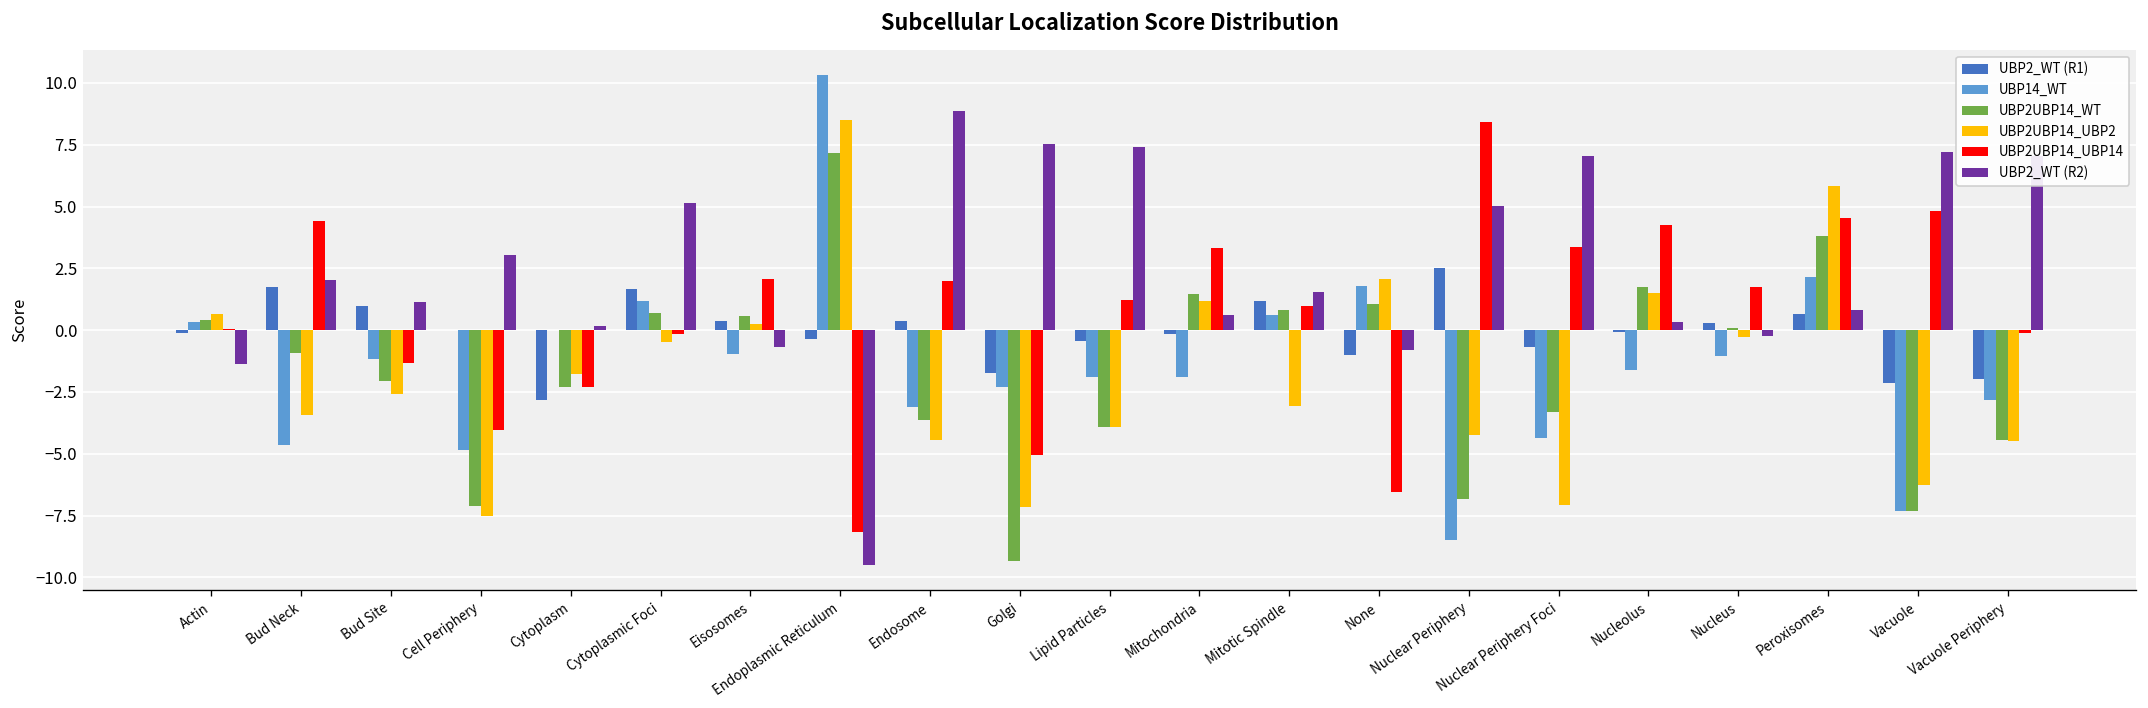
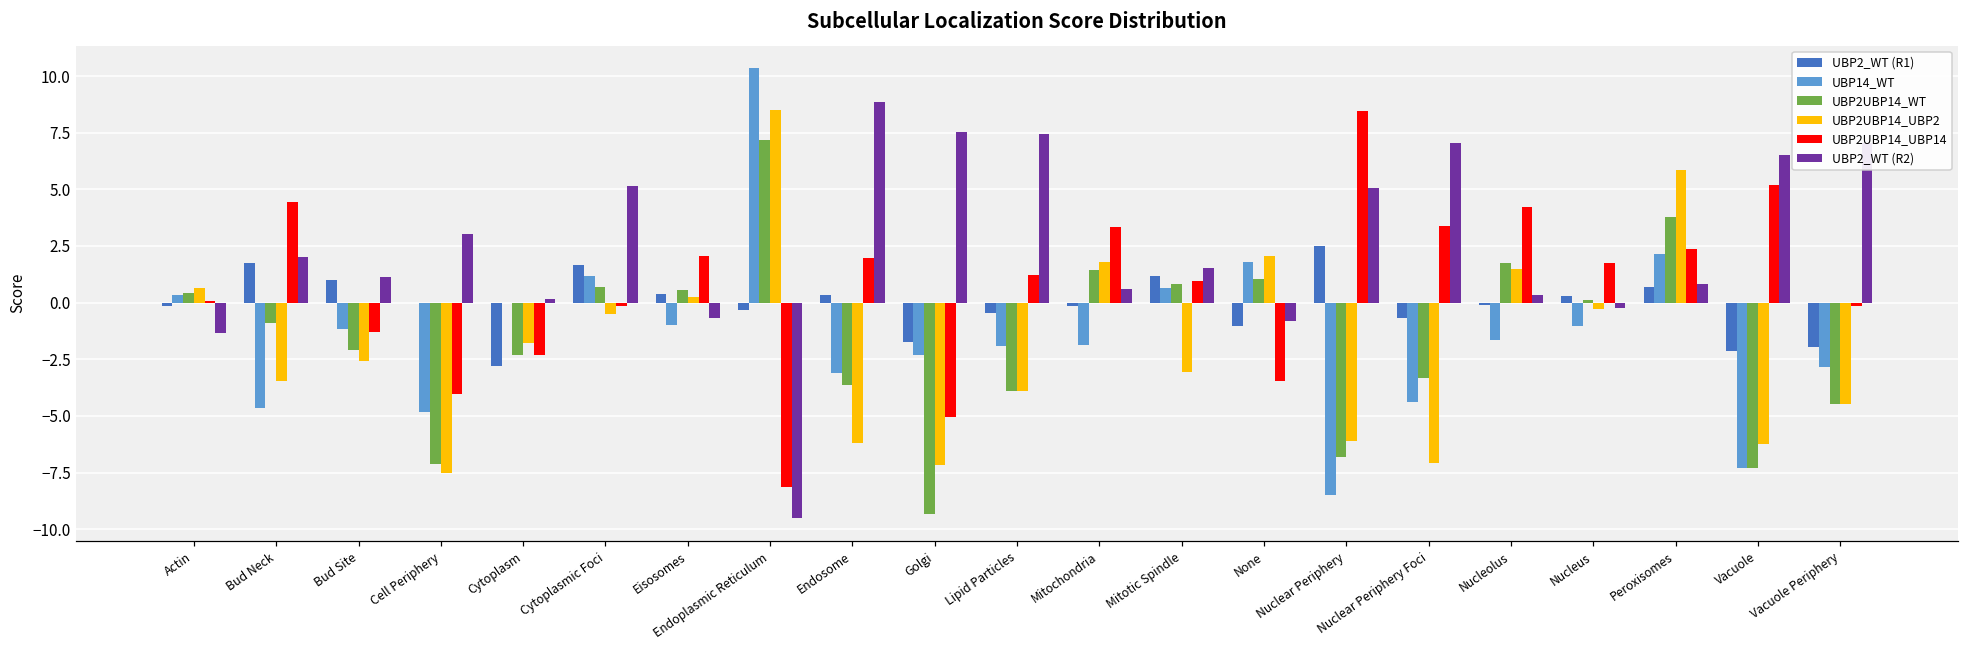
UBP2UBP14_UBP2, Endosome: -4.4 -> -6.2
UBP2UBP14_UBP2, Mitochondria: 1.2 -> 1.8
UBP2UBP14_UBP14, None: -6.6 -> -3.5
UBP2UBP14_UBP2, Nuclear Periphery: -4.2 -> -6.1
UBP2UBP14_UBP14, Peroxisomes: 4.5 -> 2.4
UBP2UBP14_UBP14, Vacuole: 4.8 -> 5.2
UBP2_WT (R2), Vacuole: 7.2 -> 6.5
